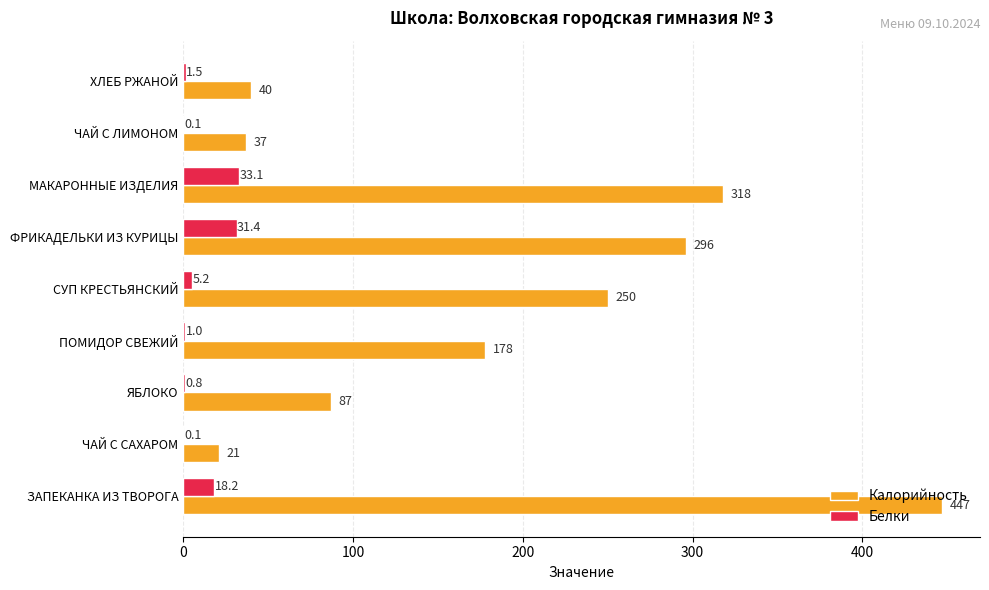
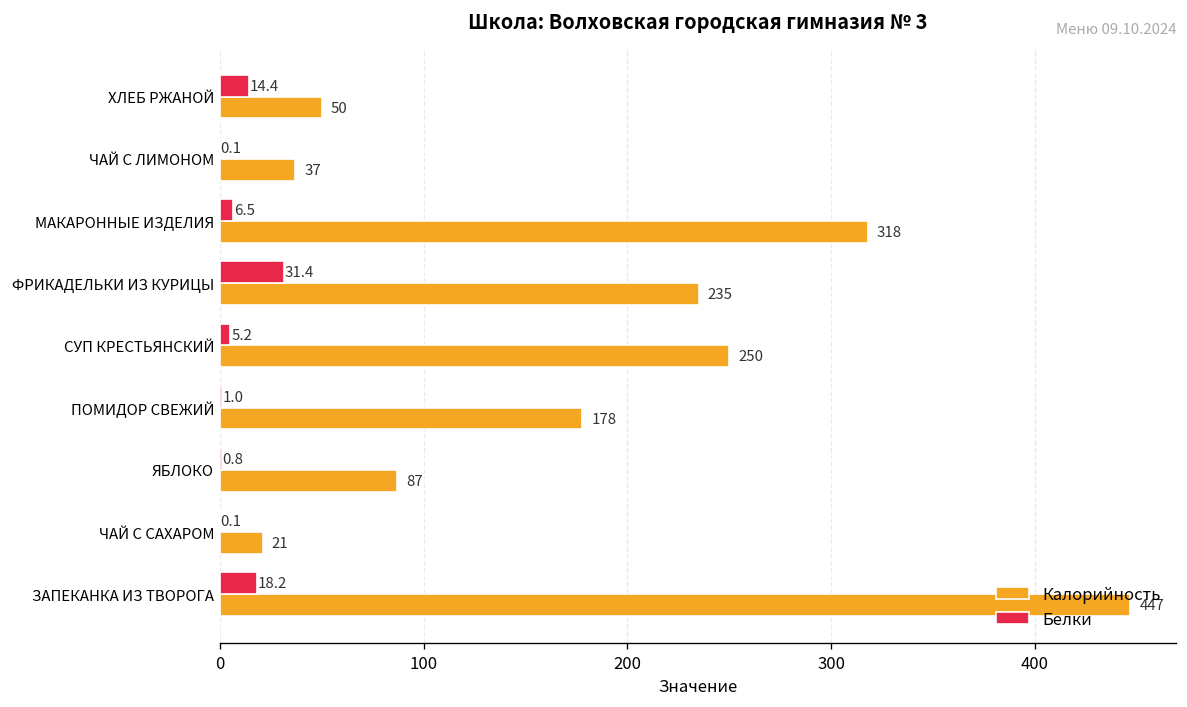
Белки, ХЛЕБ РЖАНОЙ: 1.5 -> 14.4
Калорийность, ХЛЕБ РЖАНОЙ: 40 -> 50
Белки, МАКАРОННЫЕ ИЗДЕЛИЯ: 33.1 -> 6.5
Калорийность, ФРИКАДЕЛЬКИ ИЗ КУРИЦЫ: 296 -> 235
